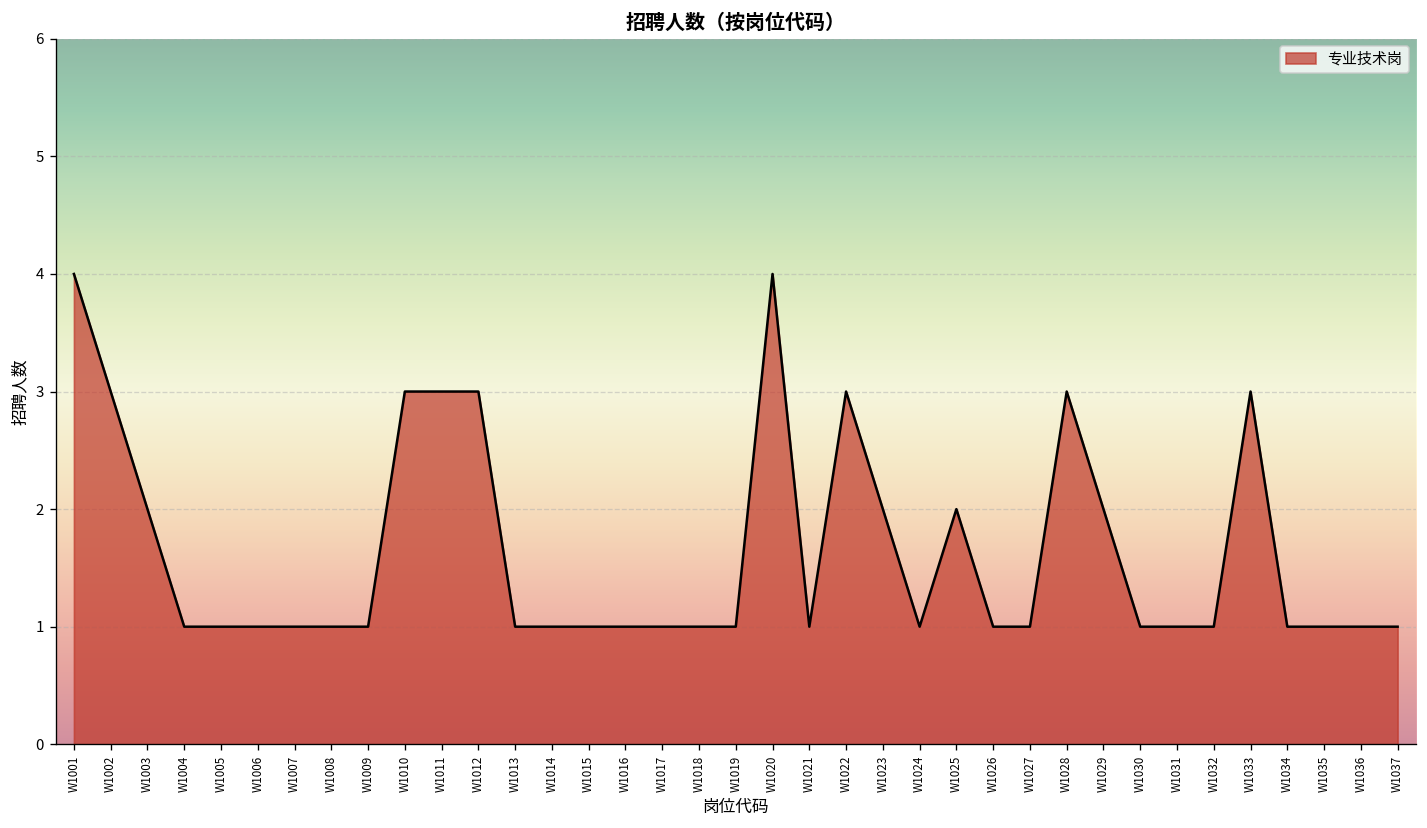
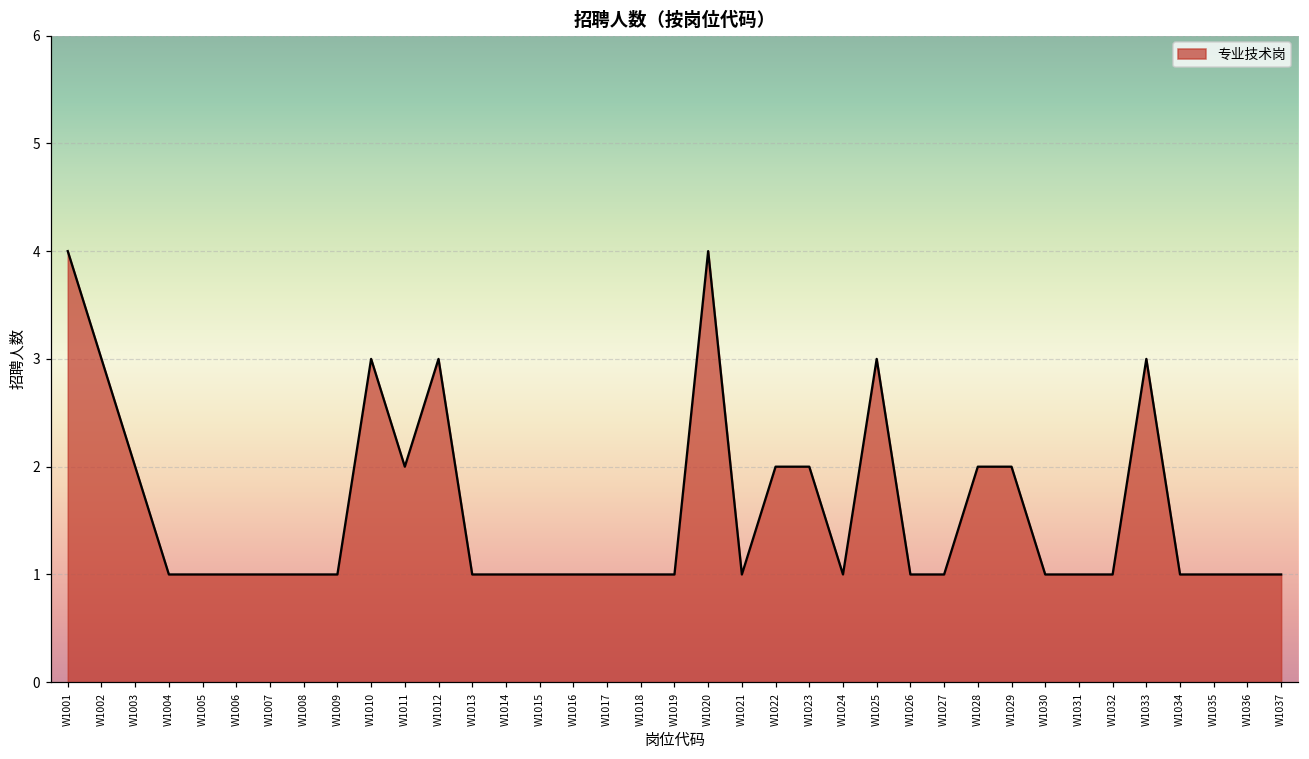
W1011: 3 -> 2
W1022: 3 -> 2
W1025: 2 -> 3
W1028: 3 -> 2
